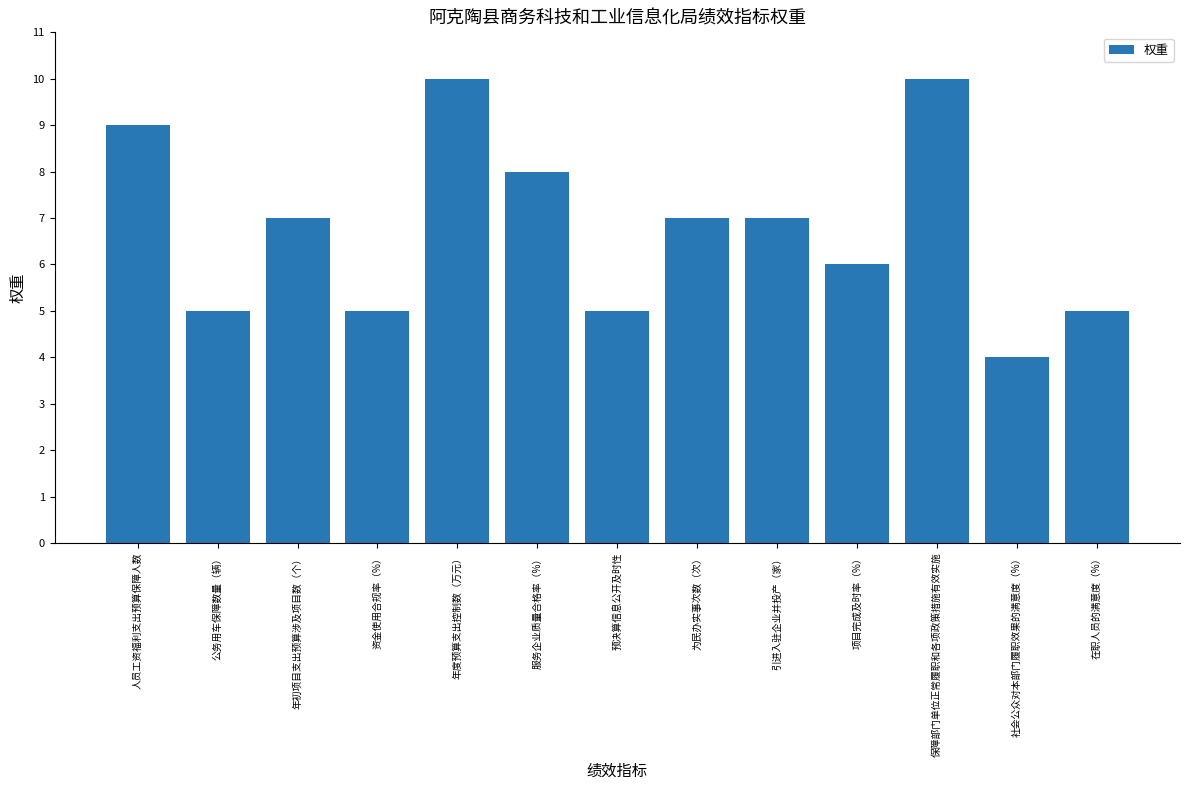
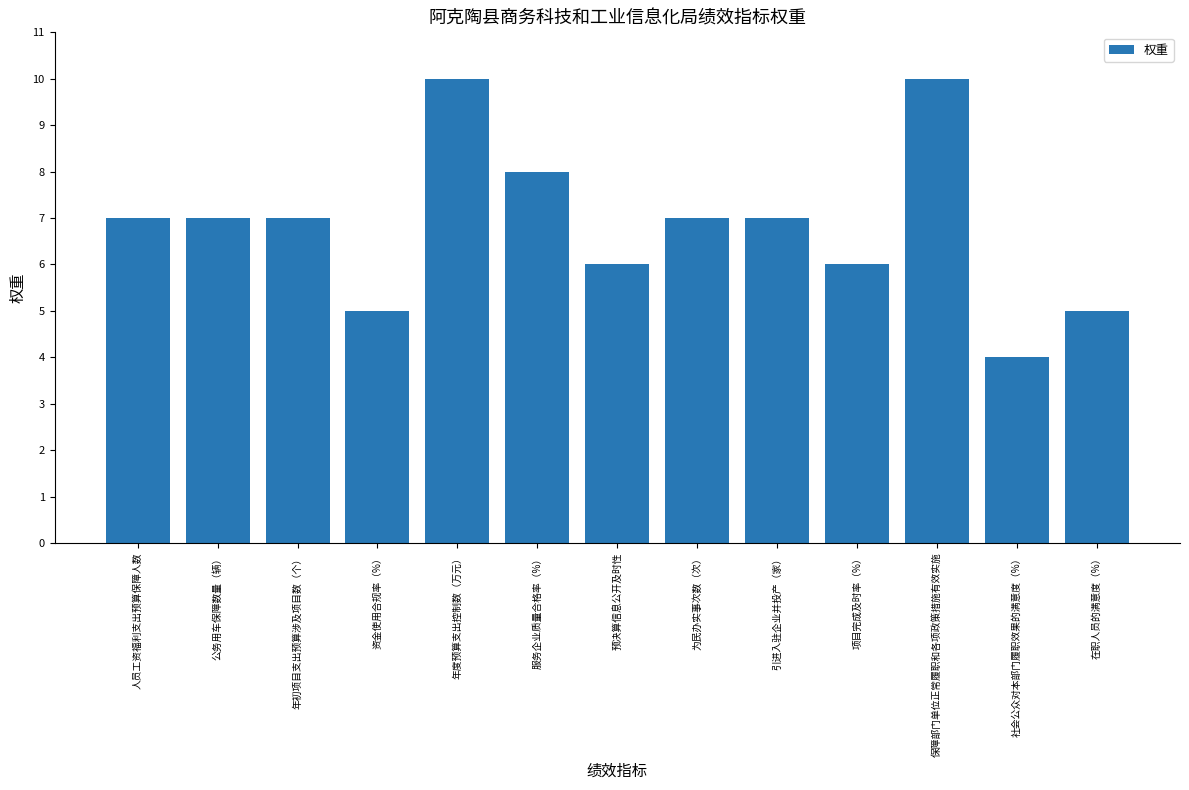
人员工资福利支出预算保障人数: 9 -> 7
公务用车保障数量（辆）: 5 -> 7
预决算信息公开及时性: 5 -> 6
